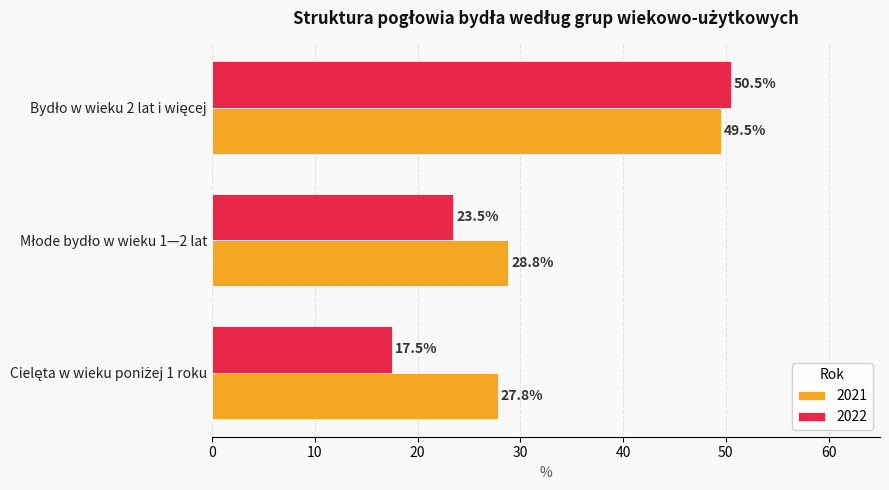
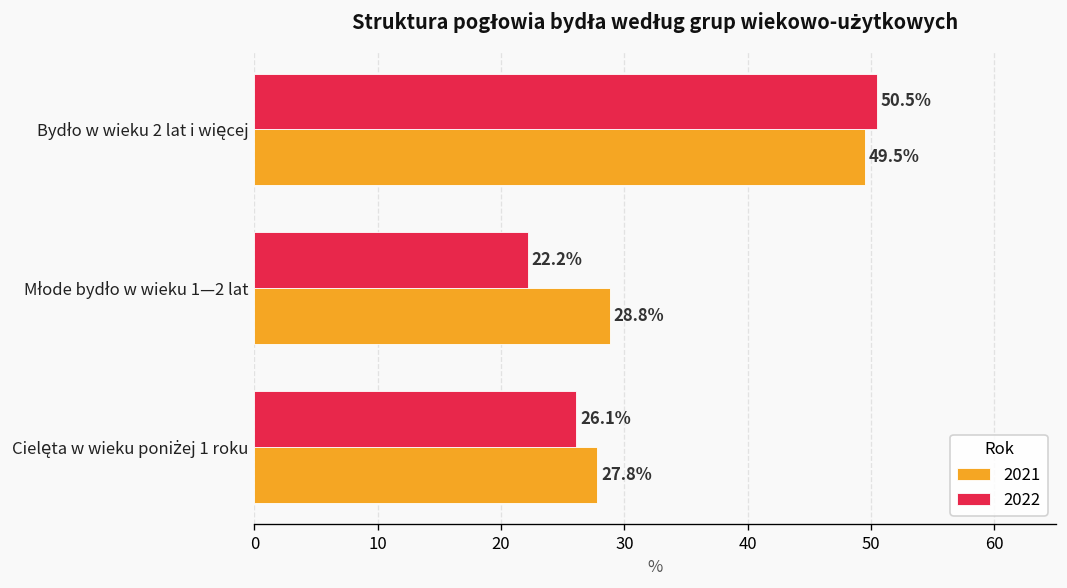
2022, Młode bydło w wieku 1—2 lat: 23.5% -> 22.2%
2022, Cielęta w wieku poniżej 1 roku: 17.5% -> 26.1%
